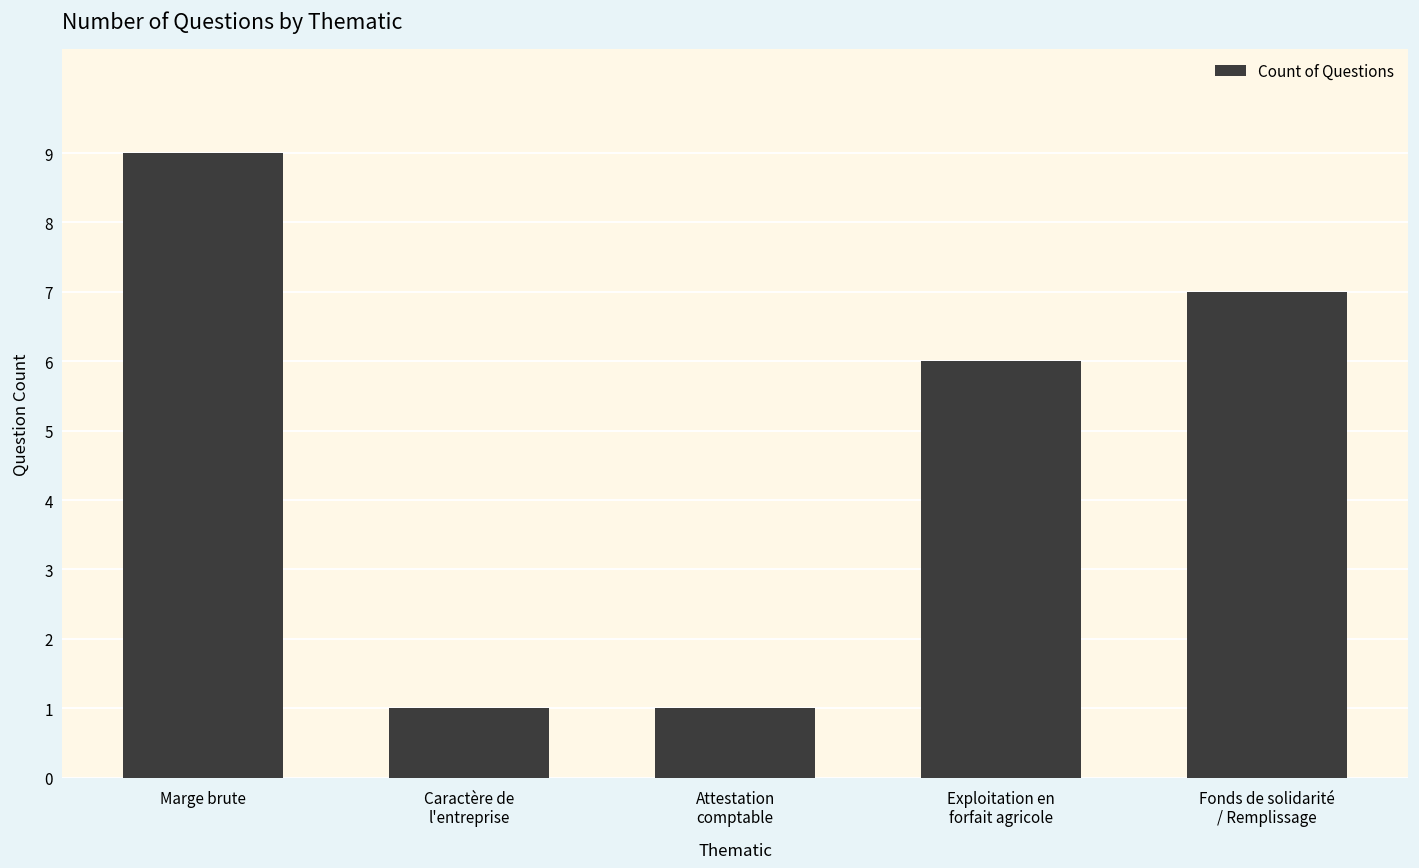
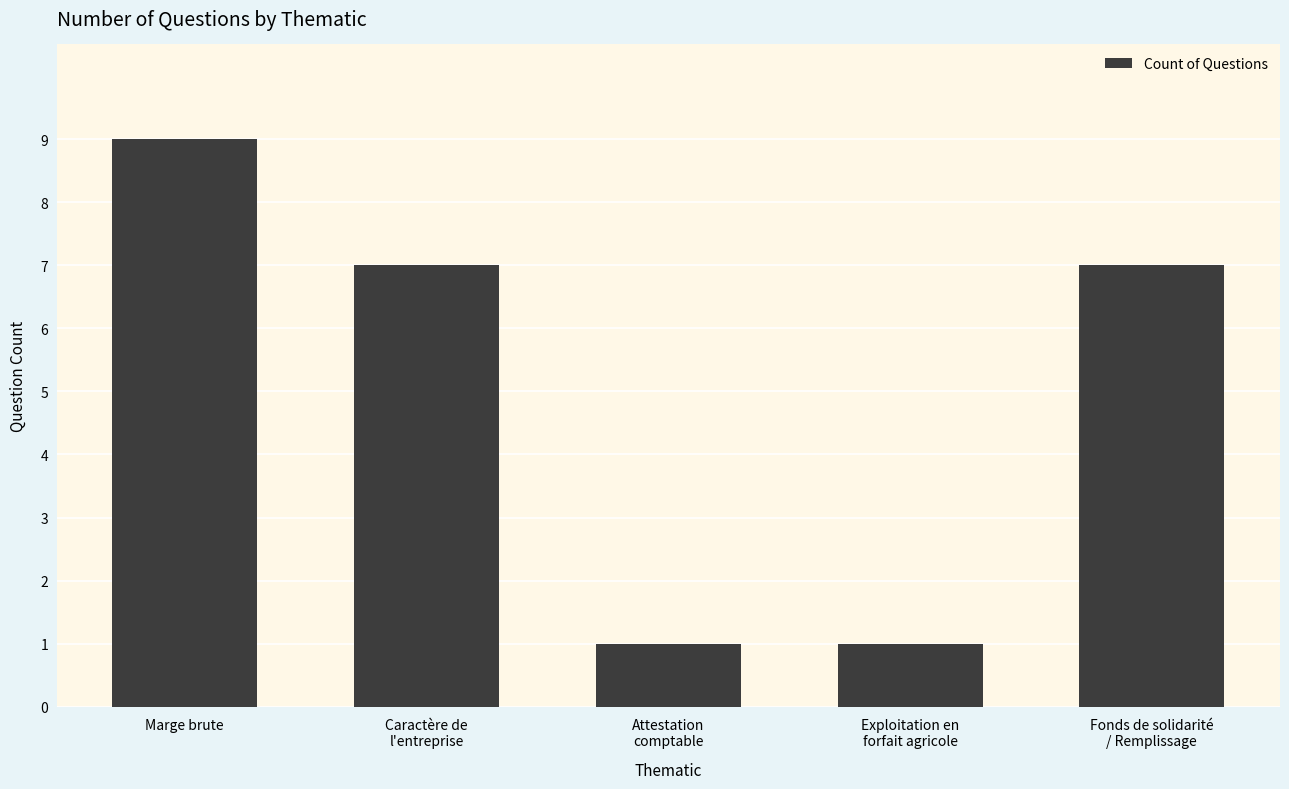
Caractère de l'entreprise: 1 -> 7
Exploitation en forfait agricole: 6 -> 1
